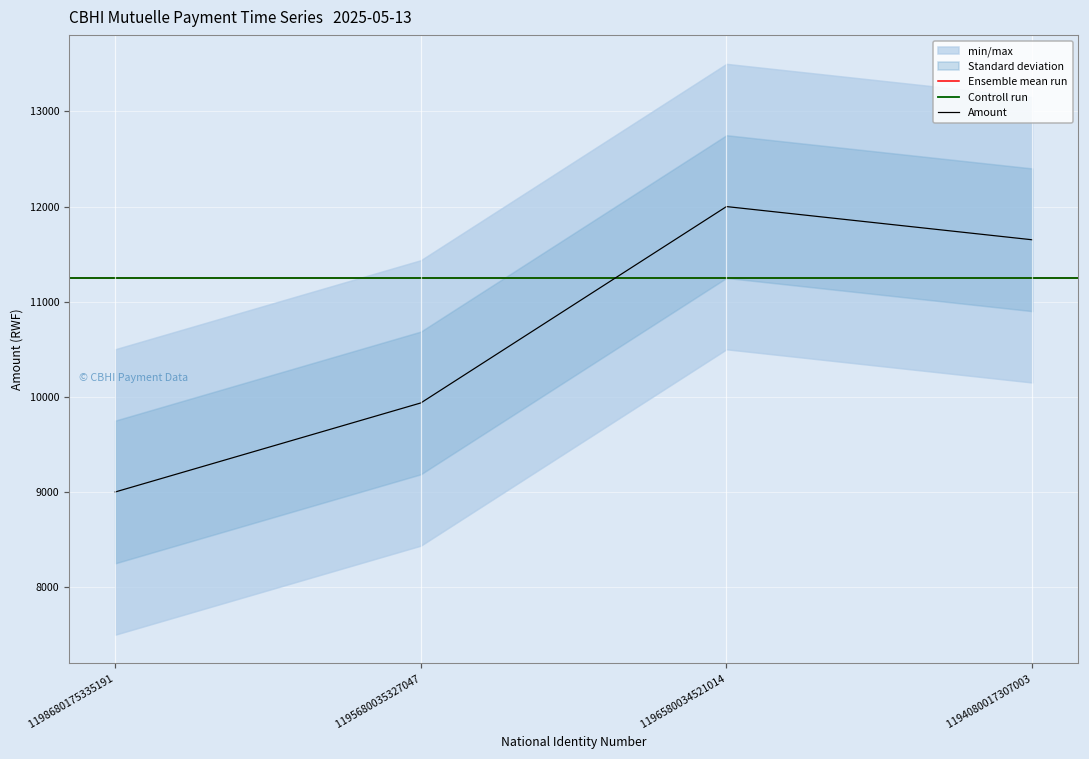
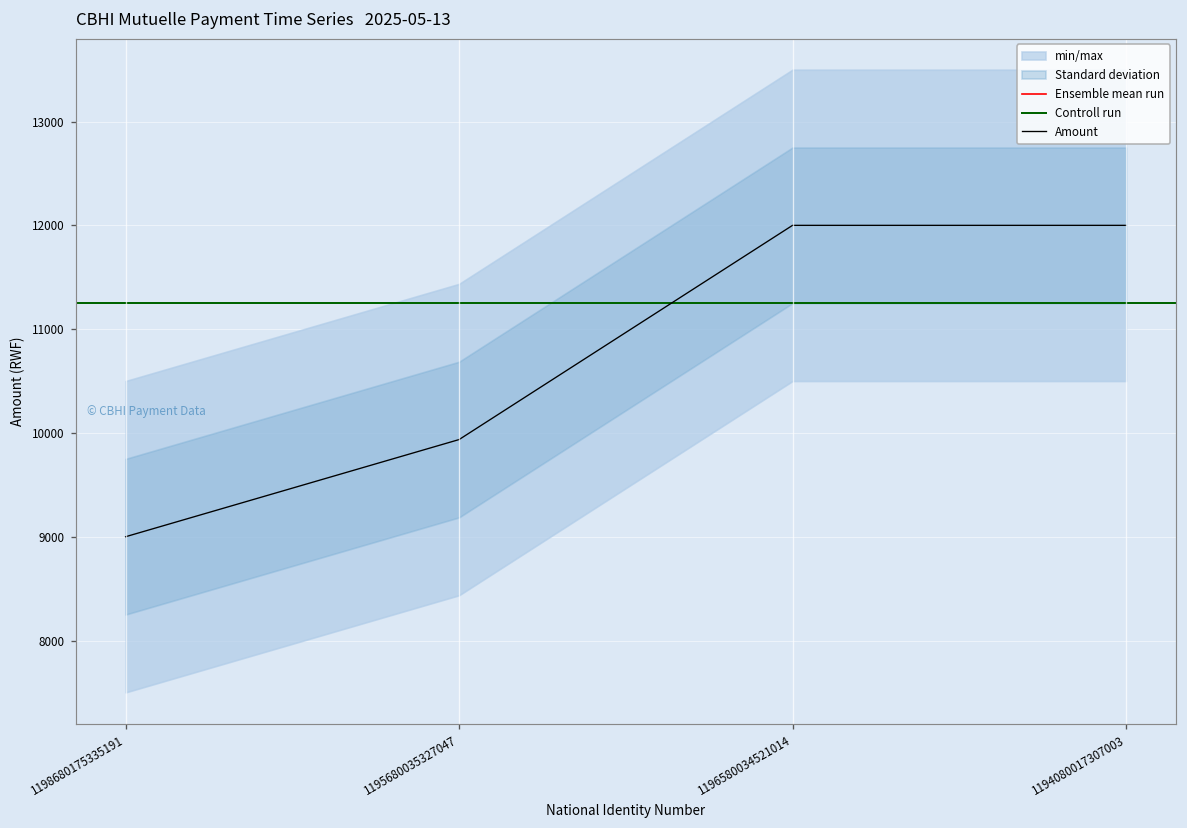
Amount, 1194080017307003: 11700 -> 12000
